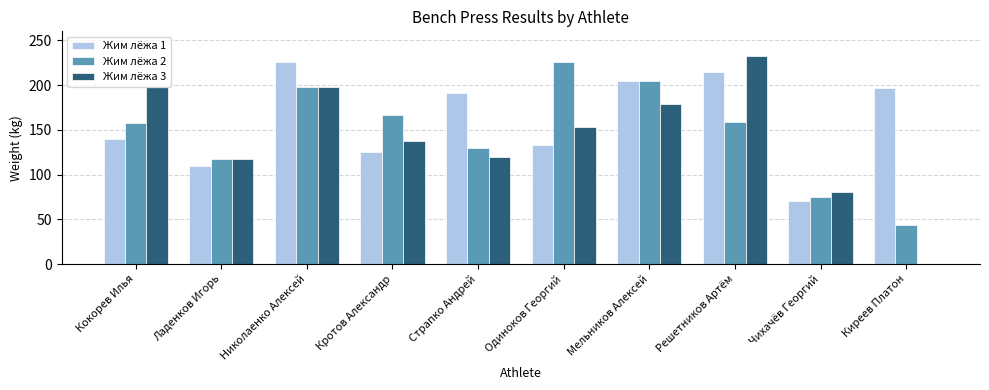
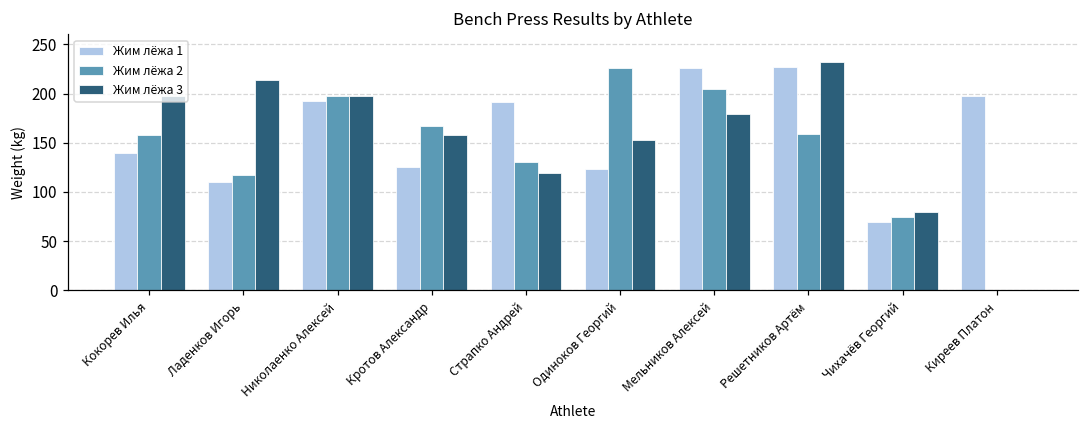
Жим лёжа 3, Ладенков Игорь: 120 -> 210
Жим лёжа 1, Николаенко Алексей: 230 -> 190
Жим лёжа 3, Кротов Александр: 140 -> 160
Жим лёжа 1, Одиноков Георгий: 130 -> 120
Жим лёжа 1, Мельников Алексей: 210 -> 230
Жим лёжа 1, Решетников Артём: 220 -> 230
Жим лёжа 2, Киреев Платон: 40 -> 0
